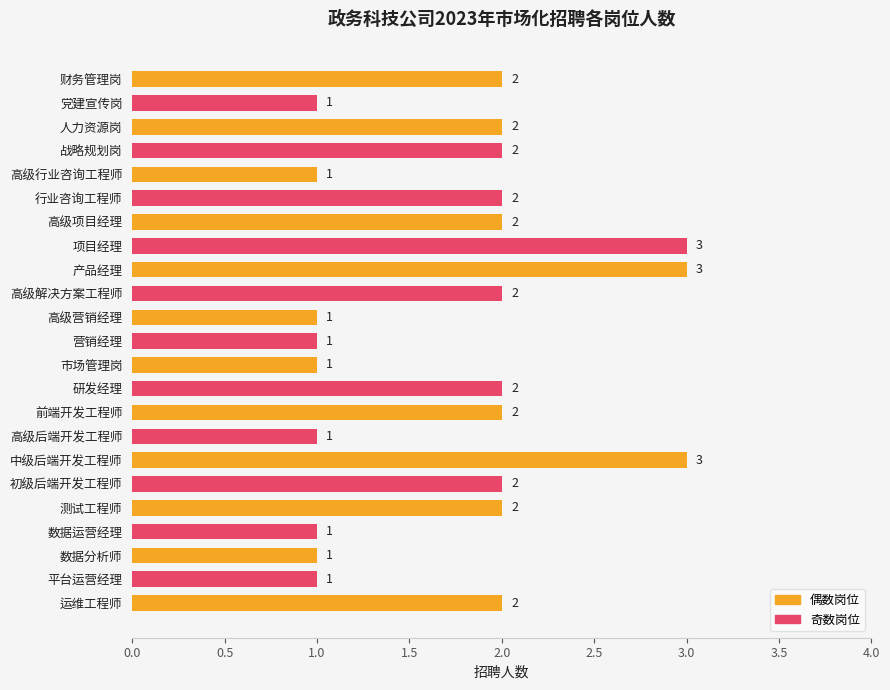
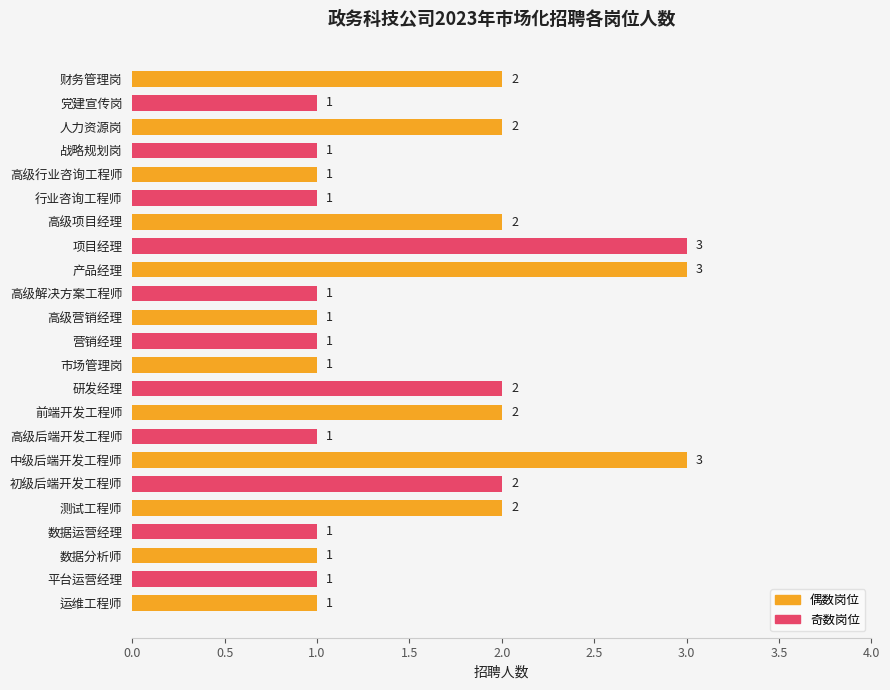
战略规划岗: 2 -> 1
行业咨询工程师: 2 -> 1
高级解决方案工程师: 2 -> 1
运维工程师: 2 -> 1
